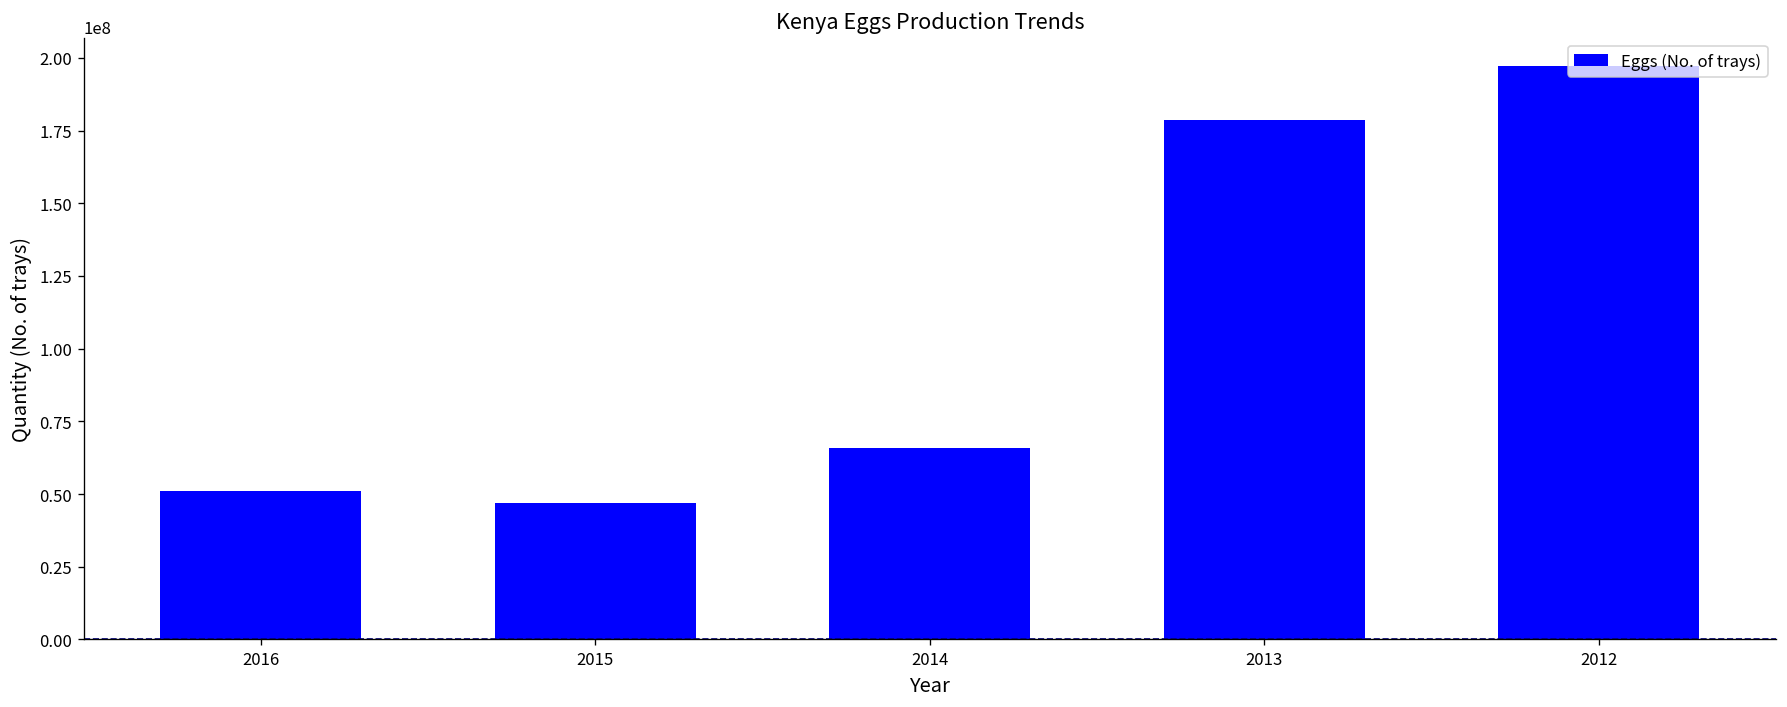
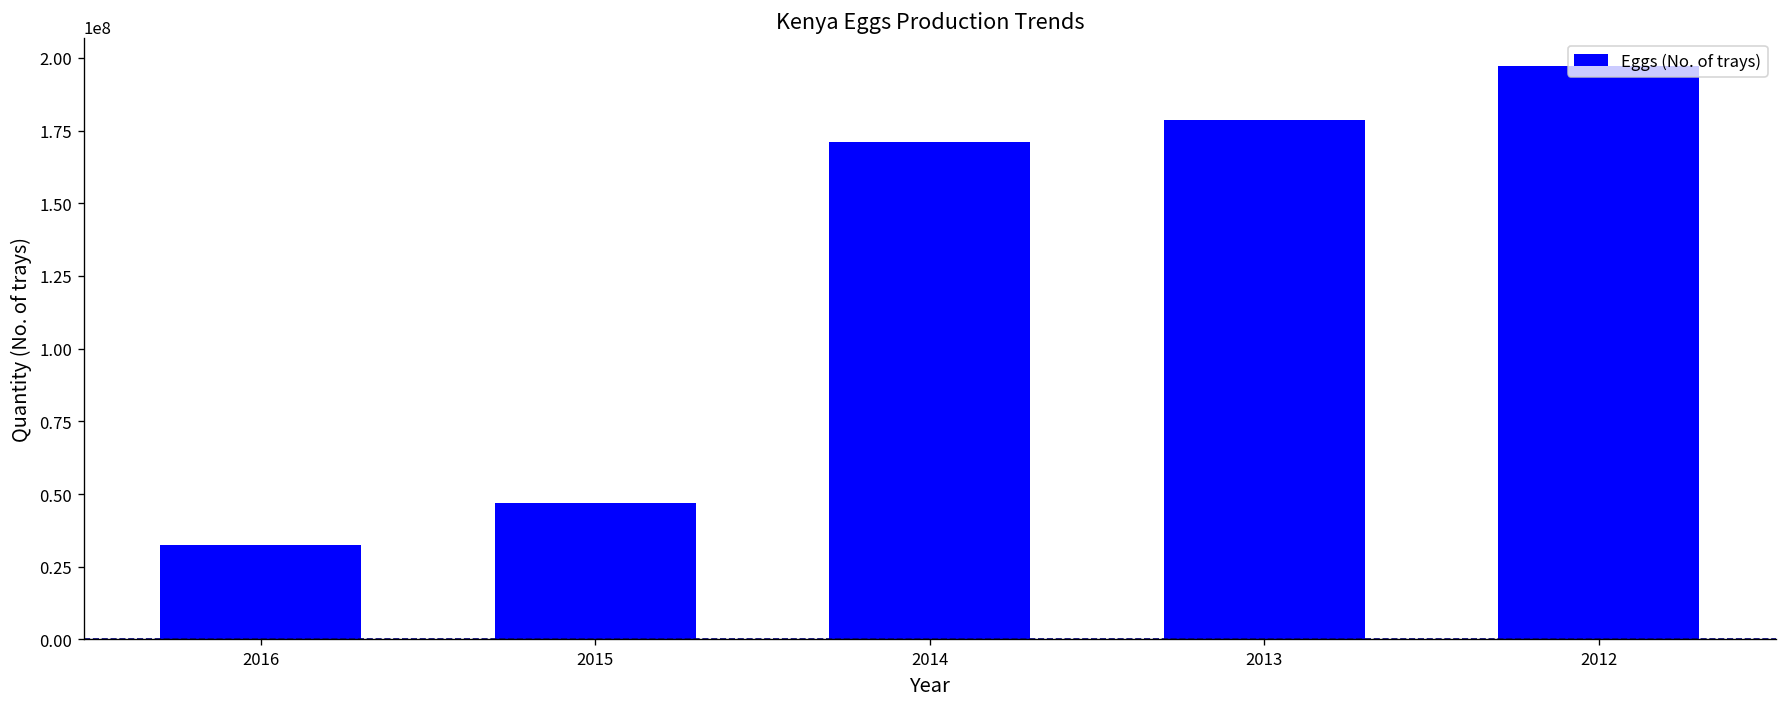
2016: 51000000 -> 33000000
2014: 66000000 -> 171000000
